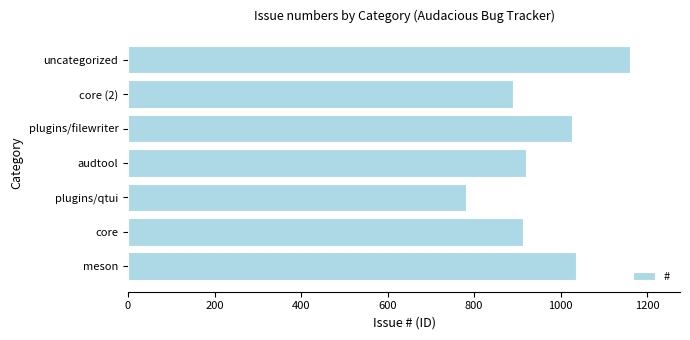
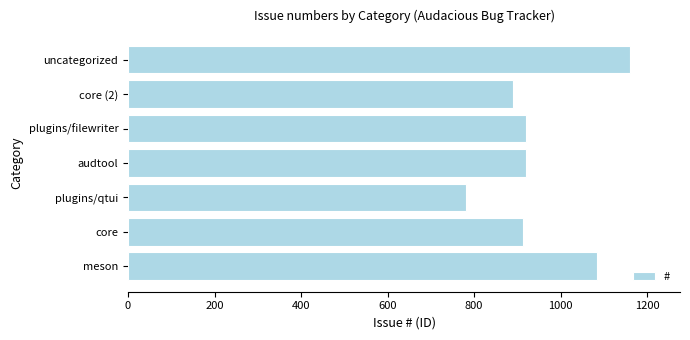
plugins/filewriter: 1030 -> 920
meson: 1040 -> 1080
